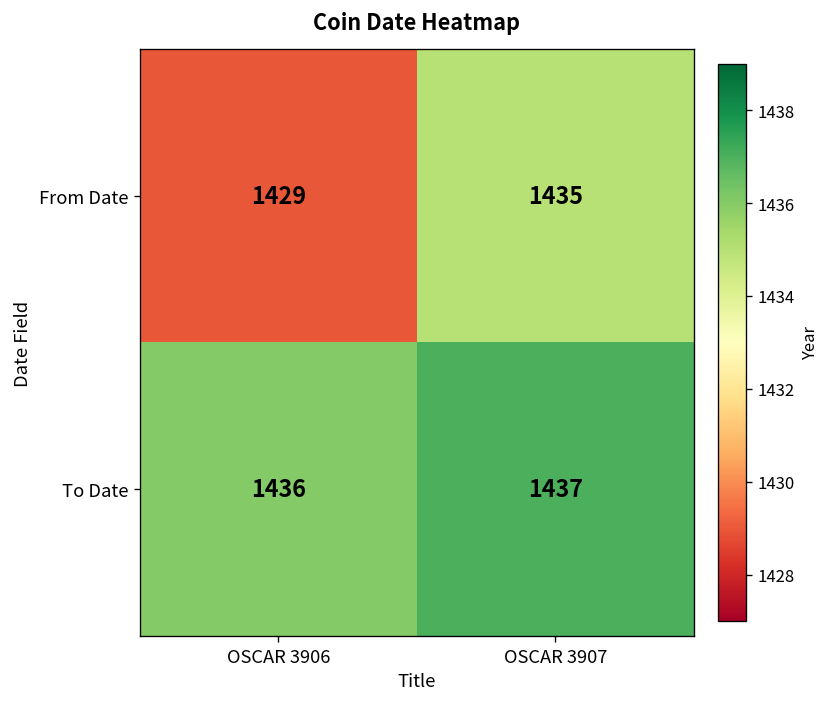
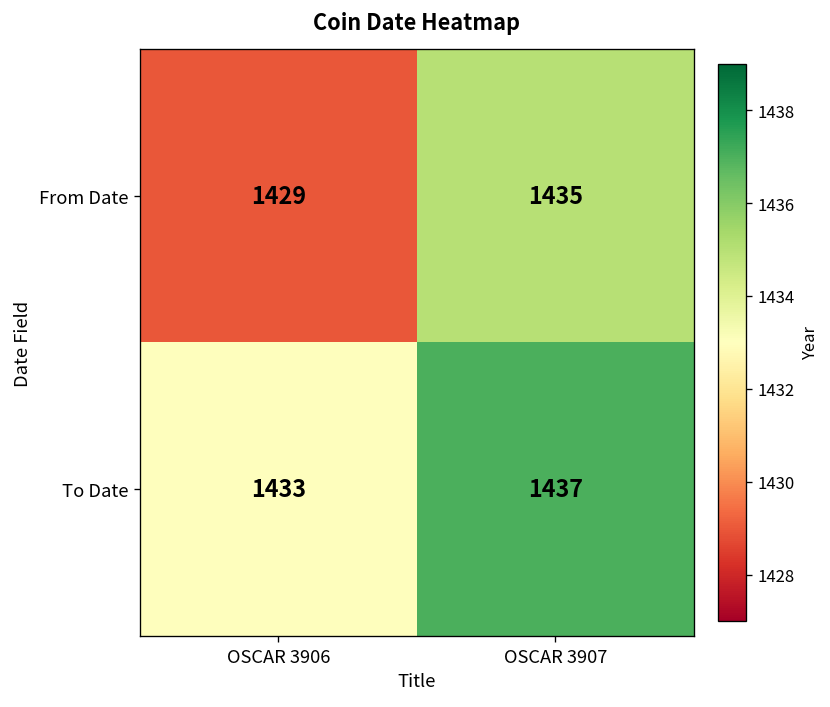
To Date, OSCAR 3906: 1436 -> 1433
